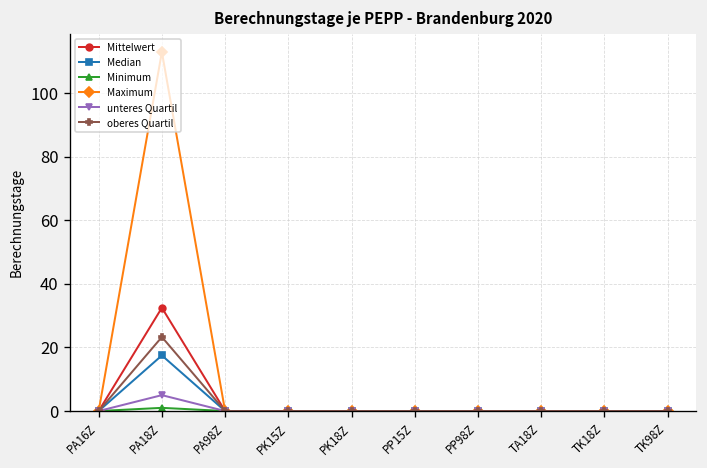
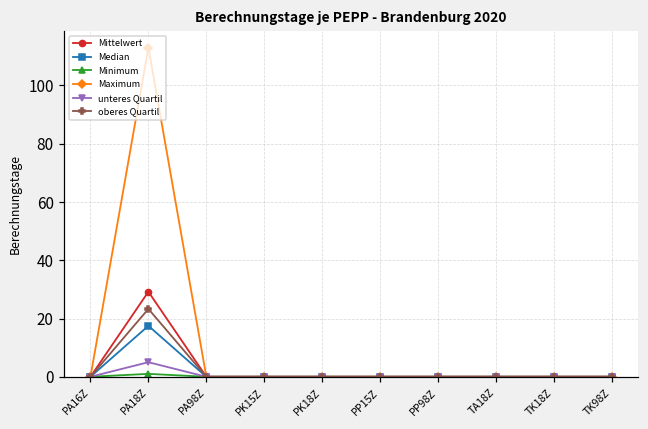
Mittelwert, PA18Z: 33 -> 29
